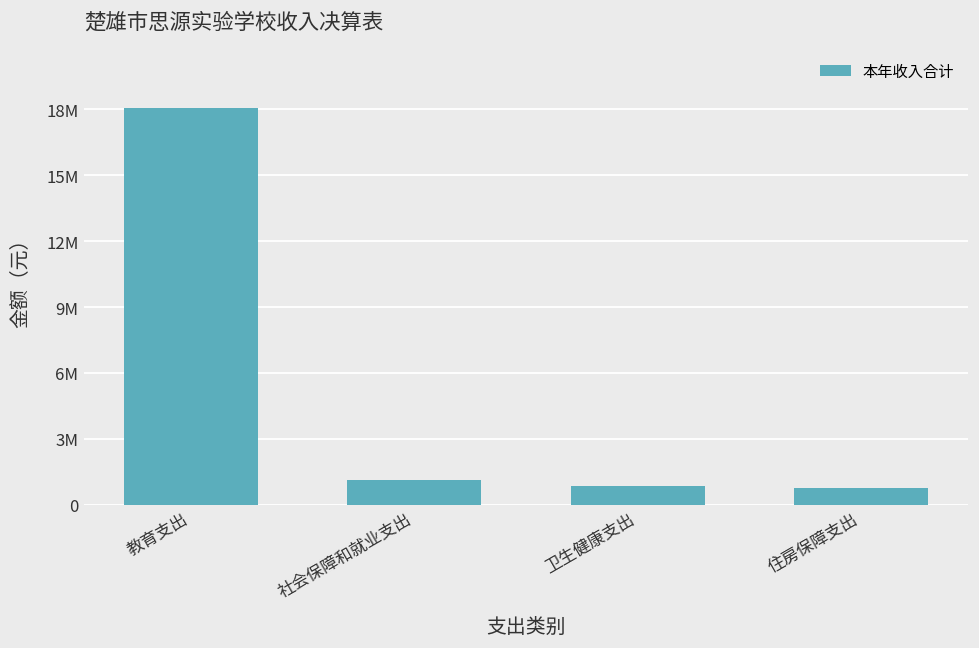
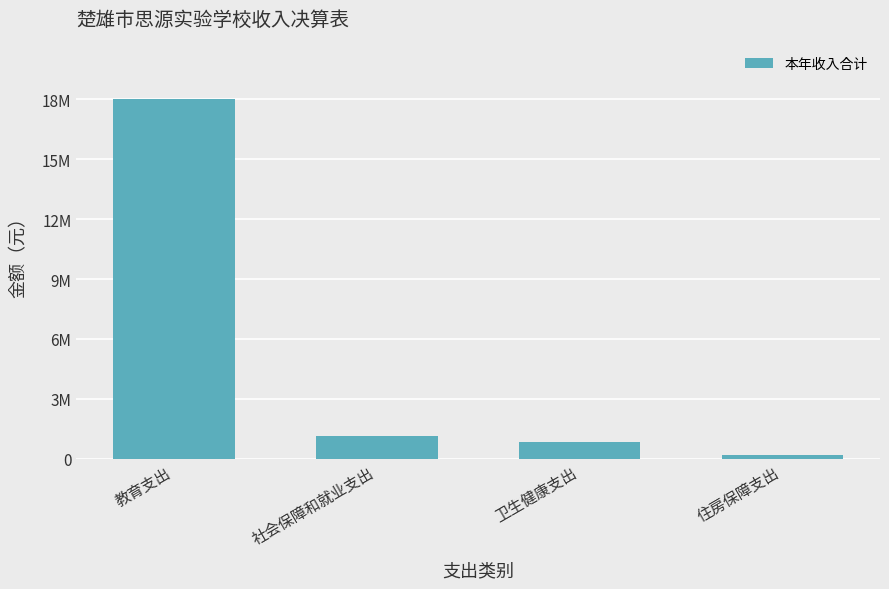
住房保障支出: 800000 -> 200000
